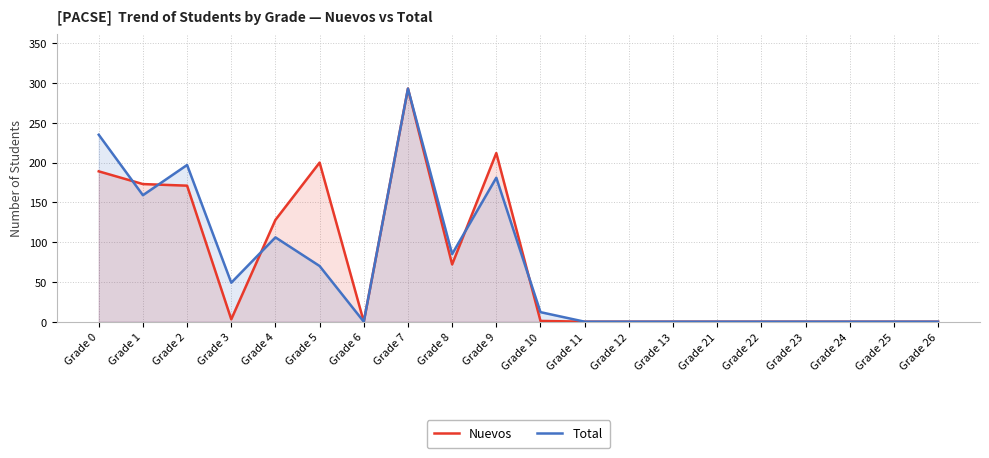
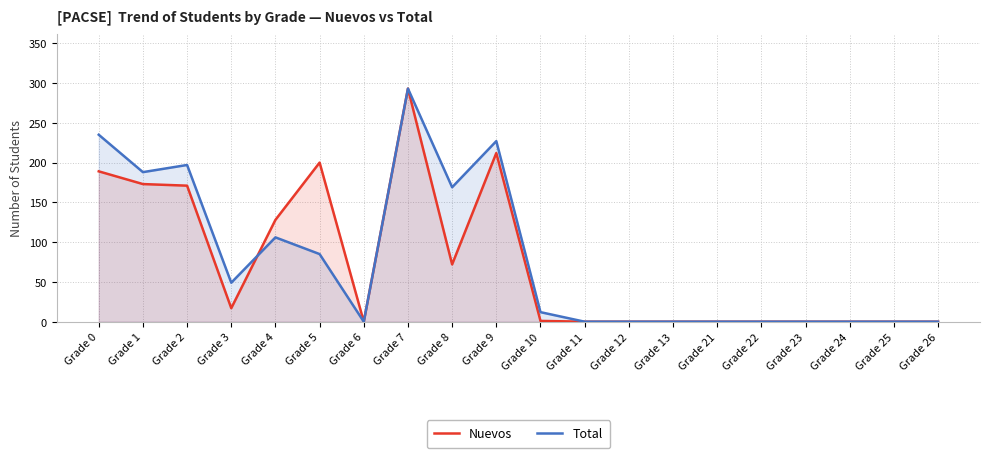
Total, Grade 1: 160 -> 190
Nuevos, Grade 3: 0 -> 20
Total, Grade 5: 70 -> 90
Total, Grade 8: 90 -> 170
Total, Grade 9: 180 -> 230
